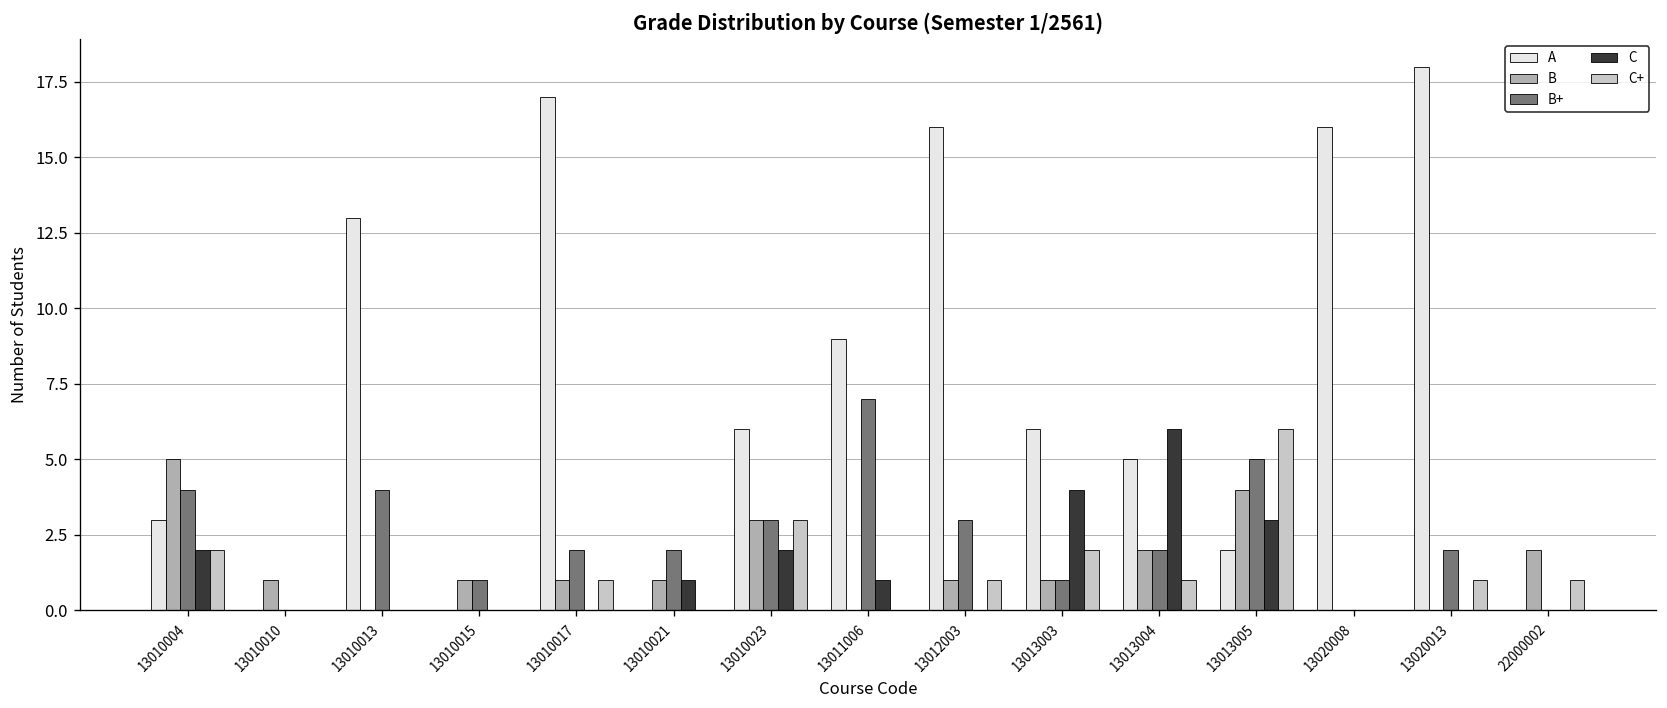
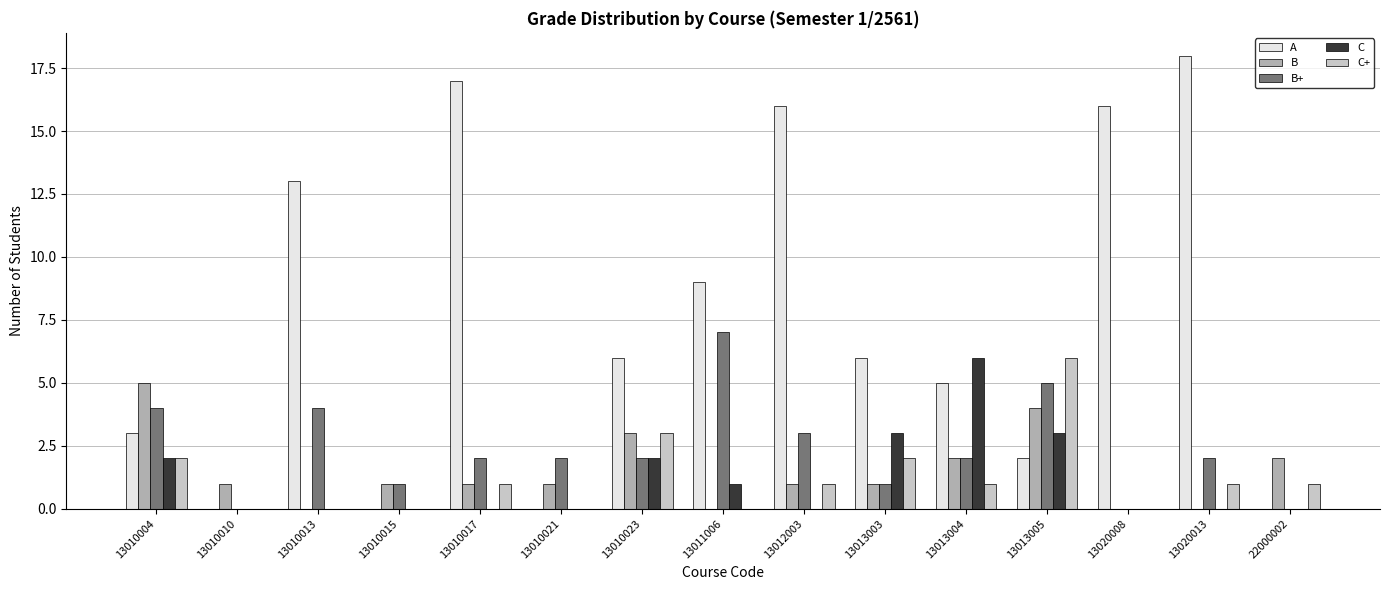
C, 13010021: 1 -> 0
B+, 13010023: 3 -> 2
C, 13013003: 4 -> 3
